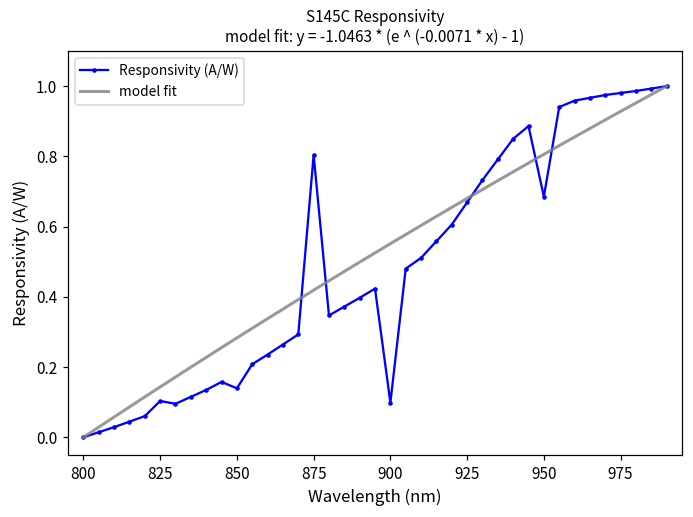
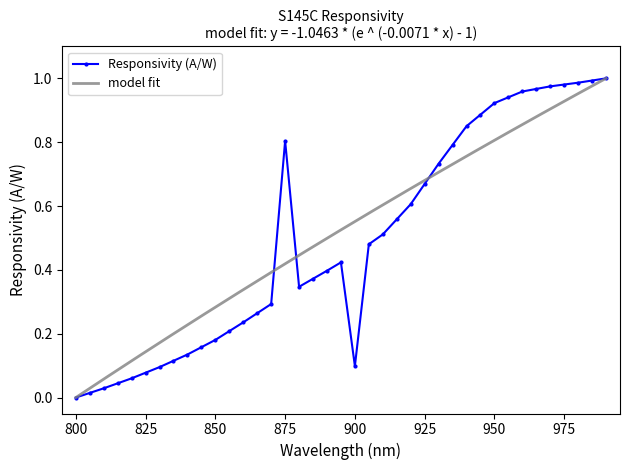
Responsivity (A/W), 825: 0.10 -> 0.08
Responsivity (A/W), 850: 0.14 -> 0.18
Responsivity (A/W), 950: 0.69 -> 0.92
